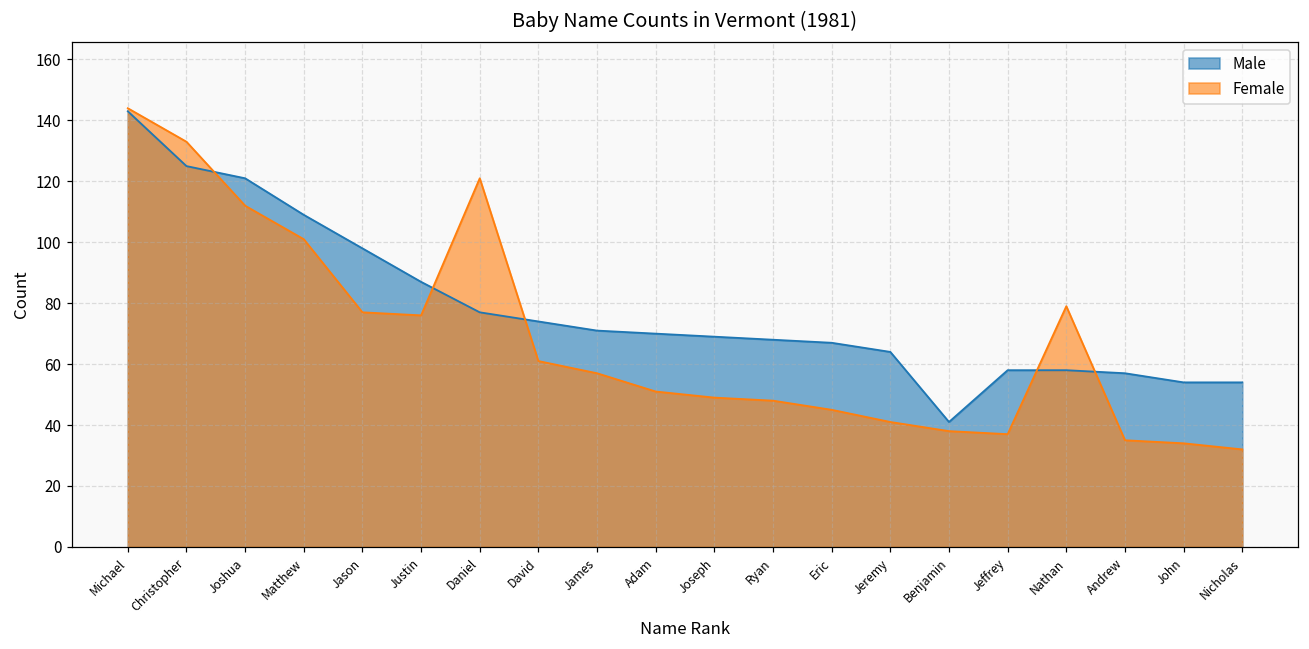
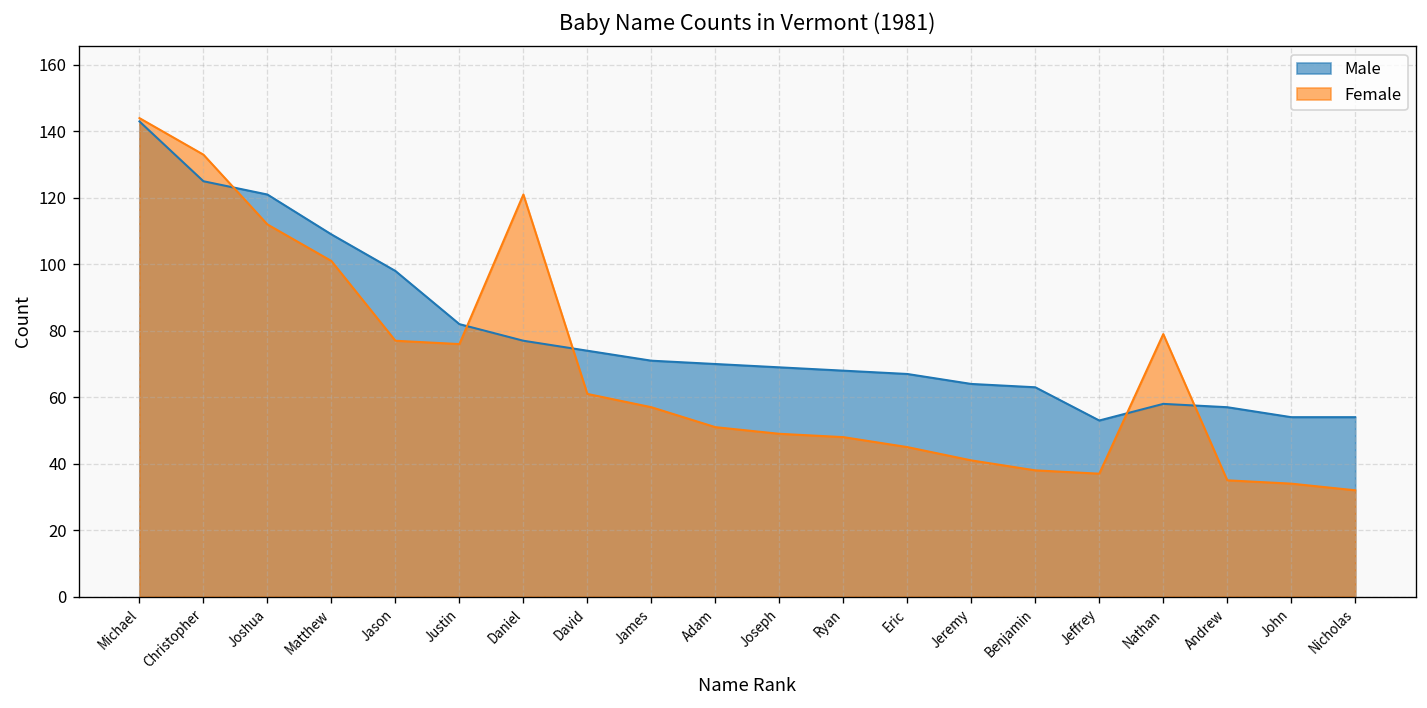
Male, Justin: 87 -> 82
Male, Benjamin: 41 -> 63
Male, Jeffrey: 58 -> 53
